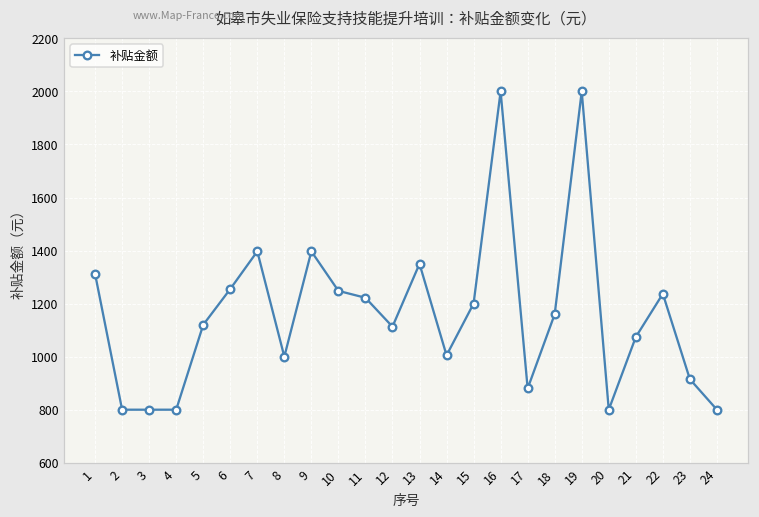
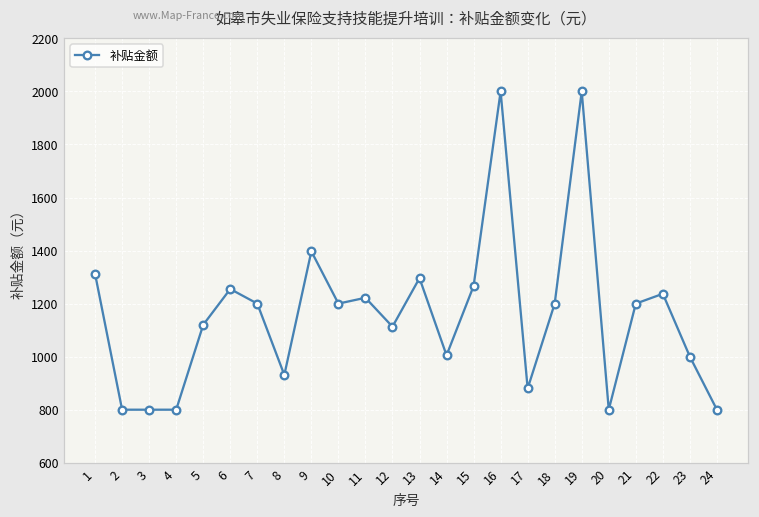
7: 1400 -> 1200
8: 1000 -> 930
10: 1250 -> 1200
13: 1350 -> 1300
15: 1200 -> 1270
18: 1160 -> 1200
21: 1070 -> 1200
23: 920 -> 1000
